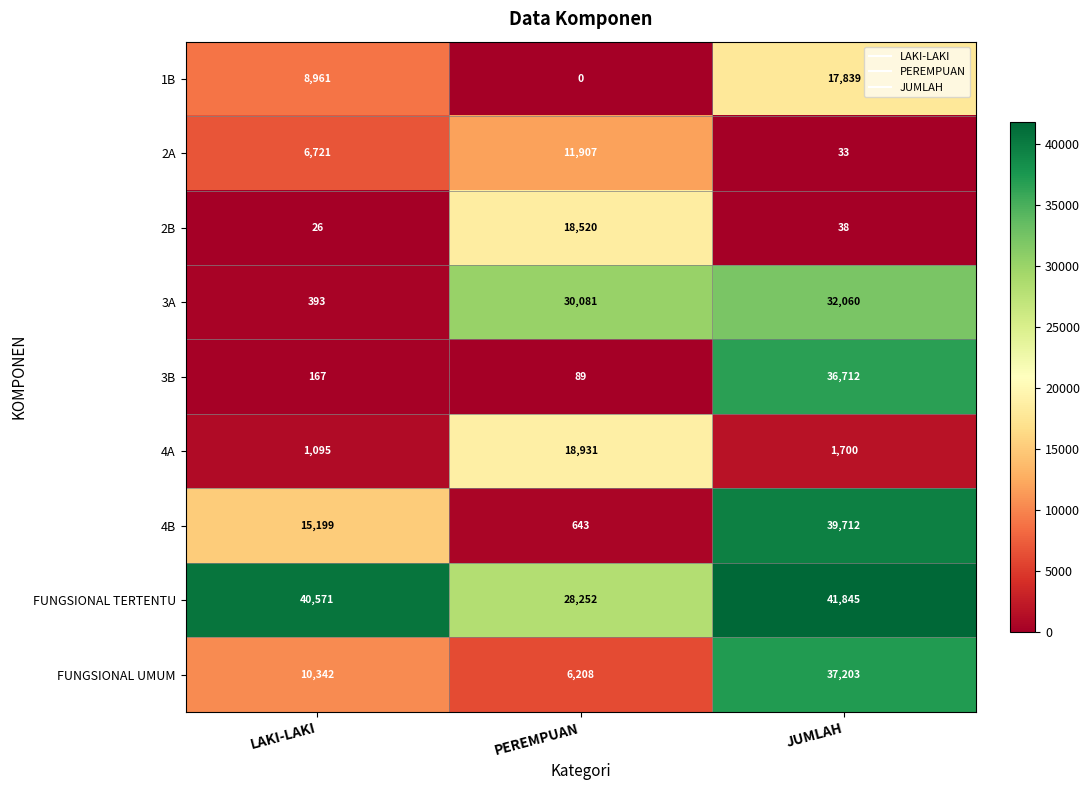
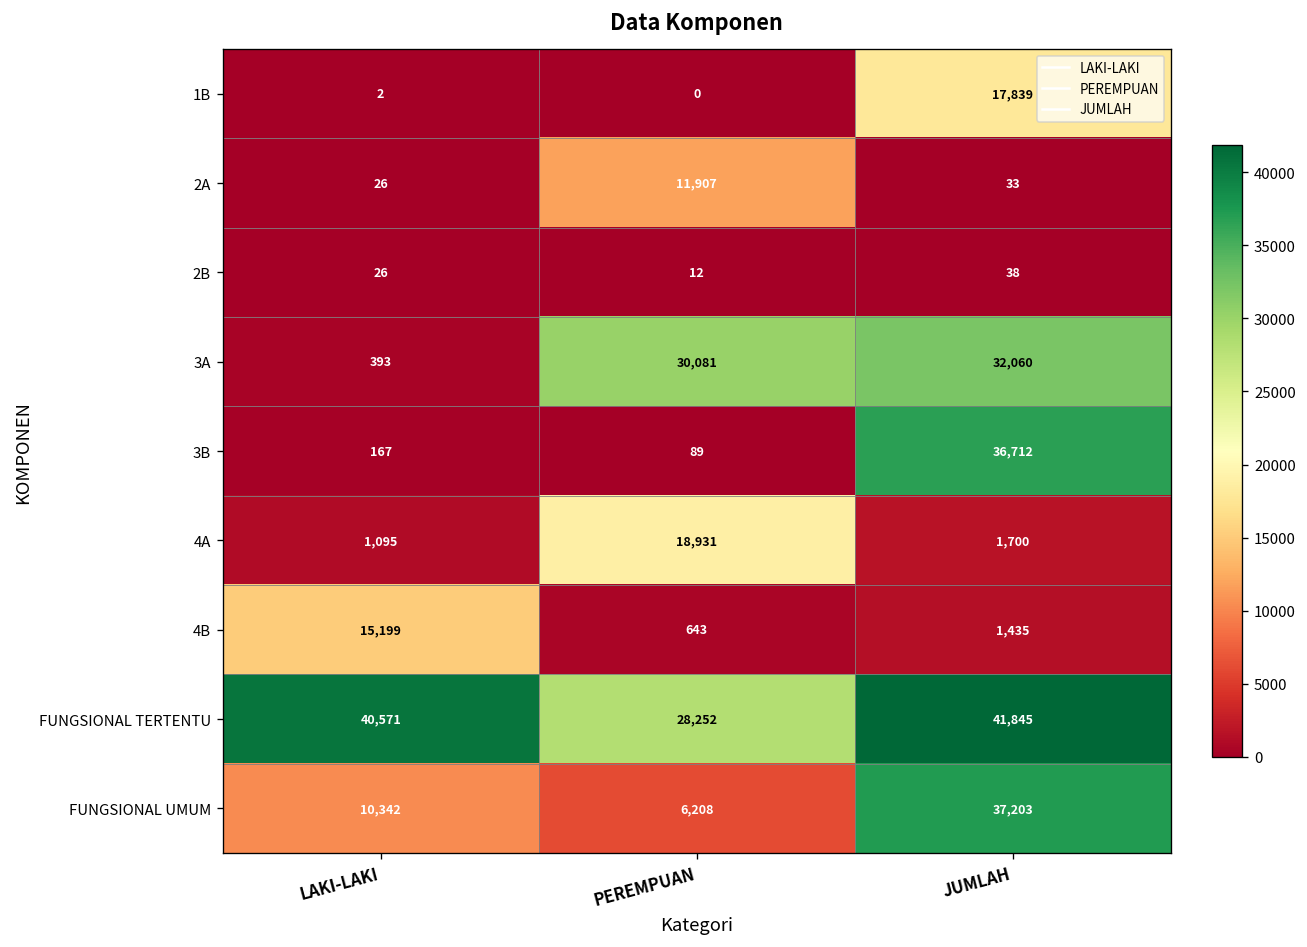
1B, LAKI-LAKI: 8,961 -> 2
2A, LAKI-LAKI: 6,721 -> 26
2B, PEREMPUAN: 18,520 -> 12
4B, JUMLAH: 39,712 -> 1,435
